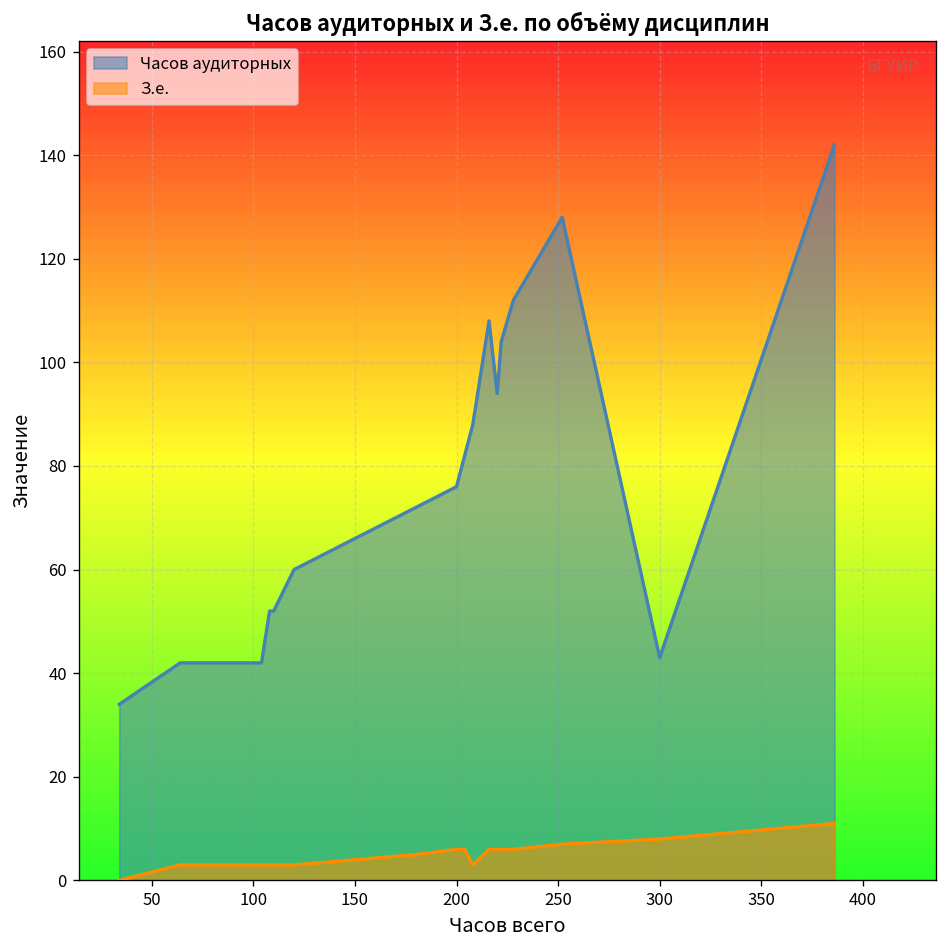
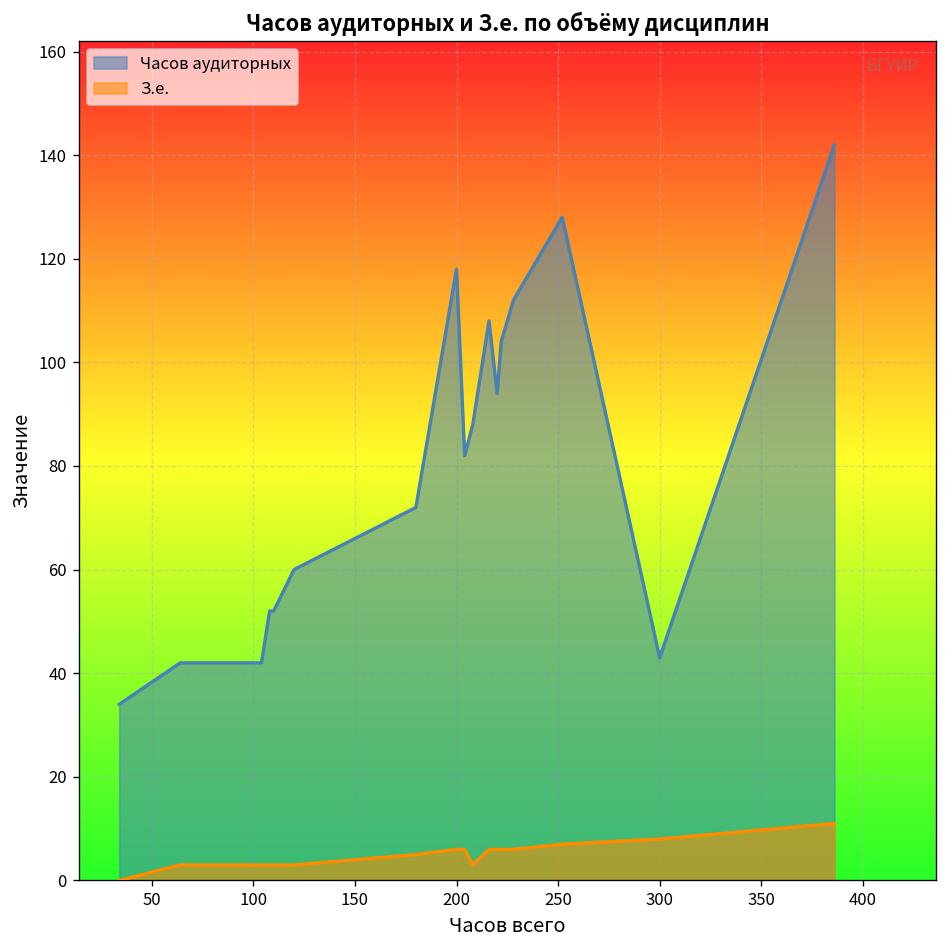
Часов аудиторных, 200: 76 -> 118
